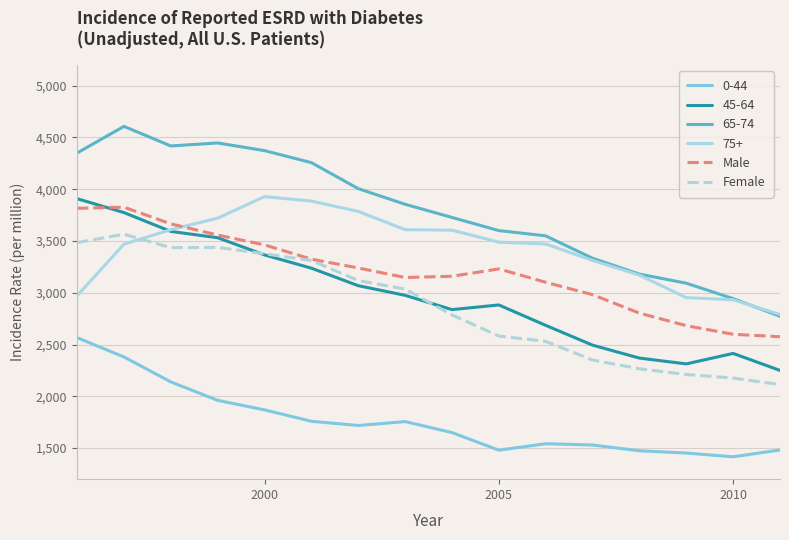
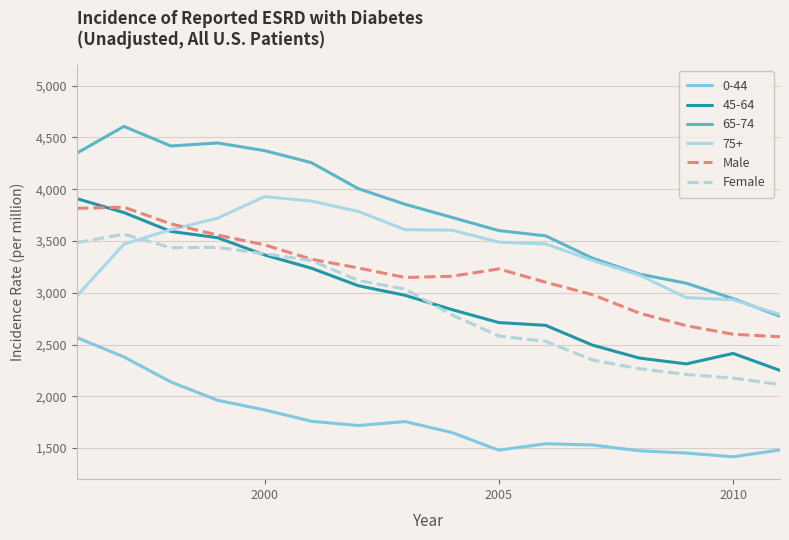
45-64, 2005: 2,880 -> 2,710
